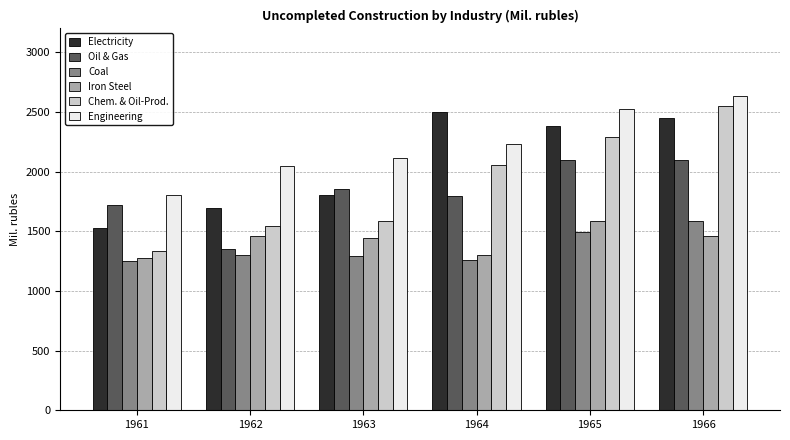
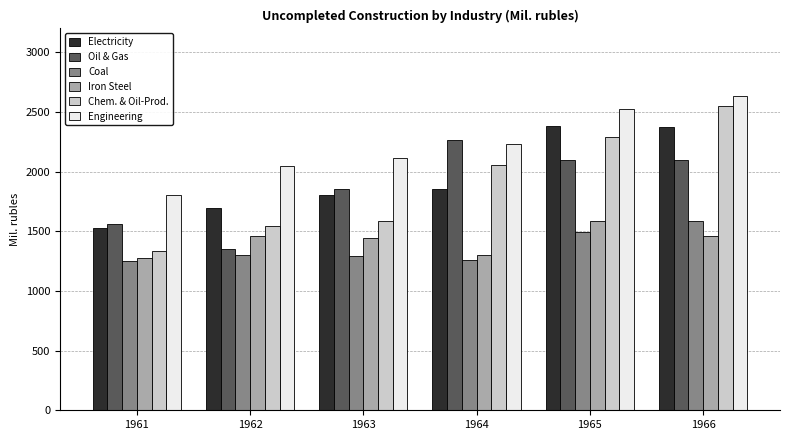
Oil & Gas, 1961: 1720 -> 1570
Electricity, 1964: 2500 -> 1860
Oil & Gas, 1964: 1790 -> 2270
Electricity, 1966: 2450 -> 2370
